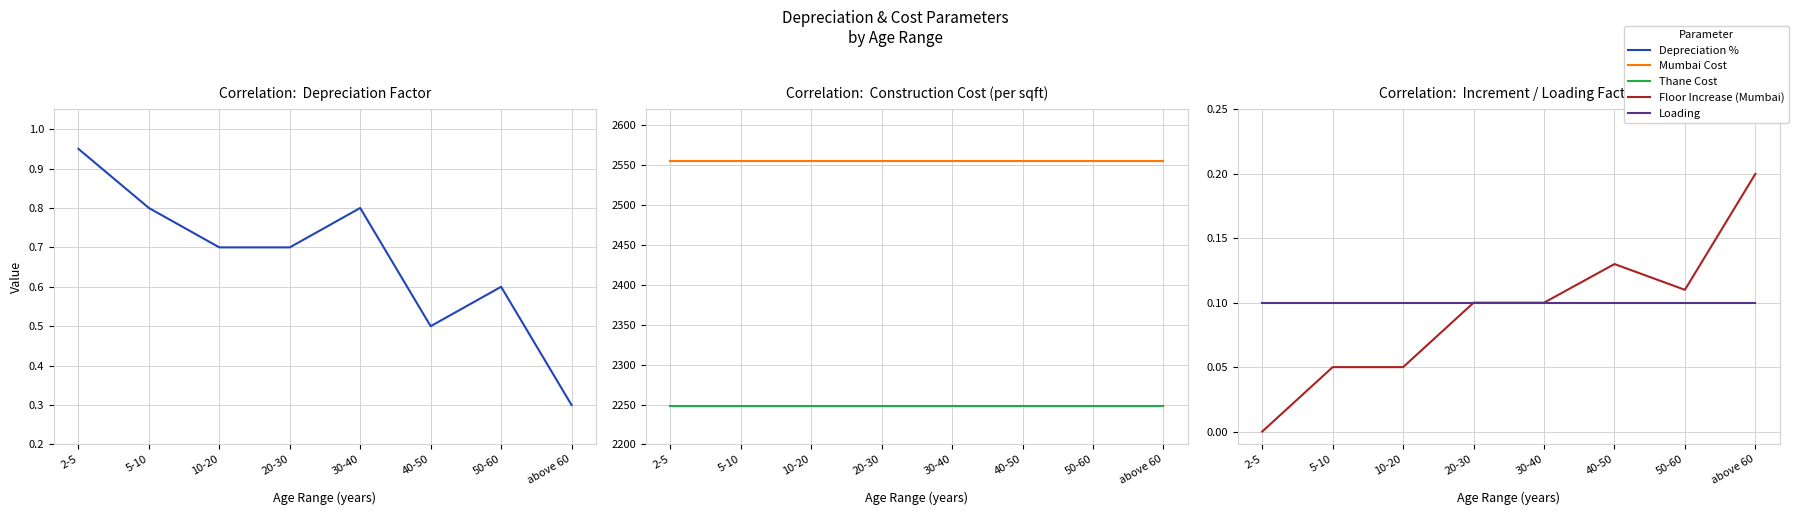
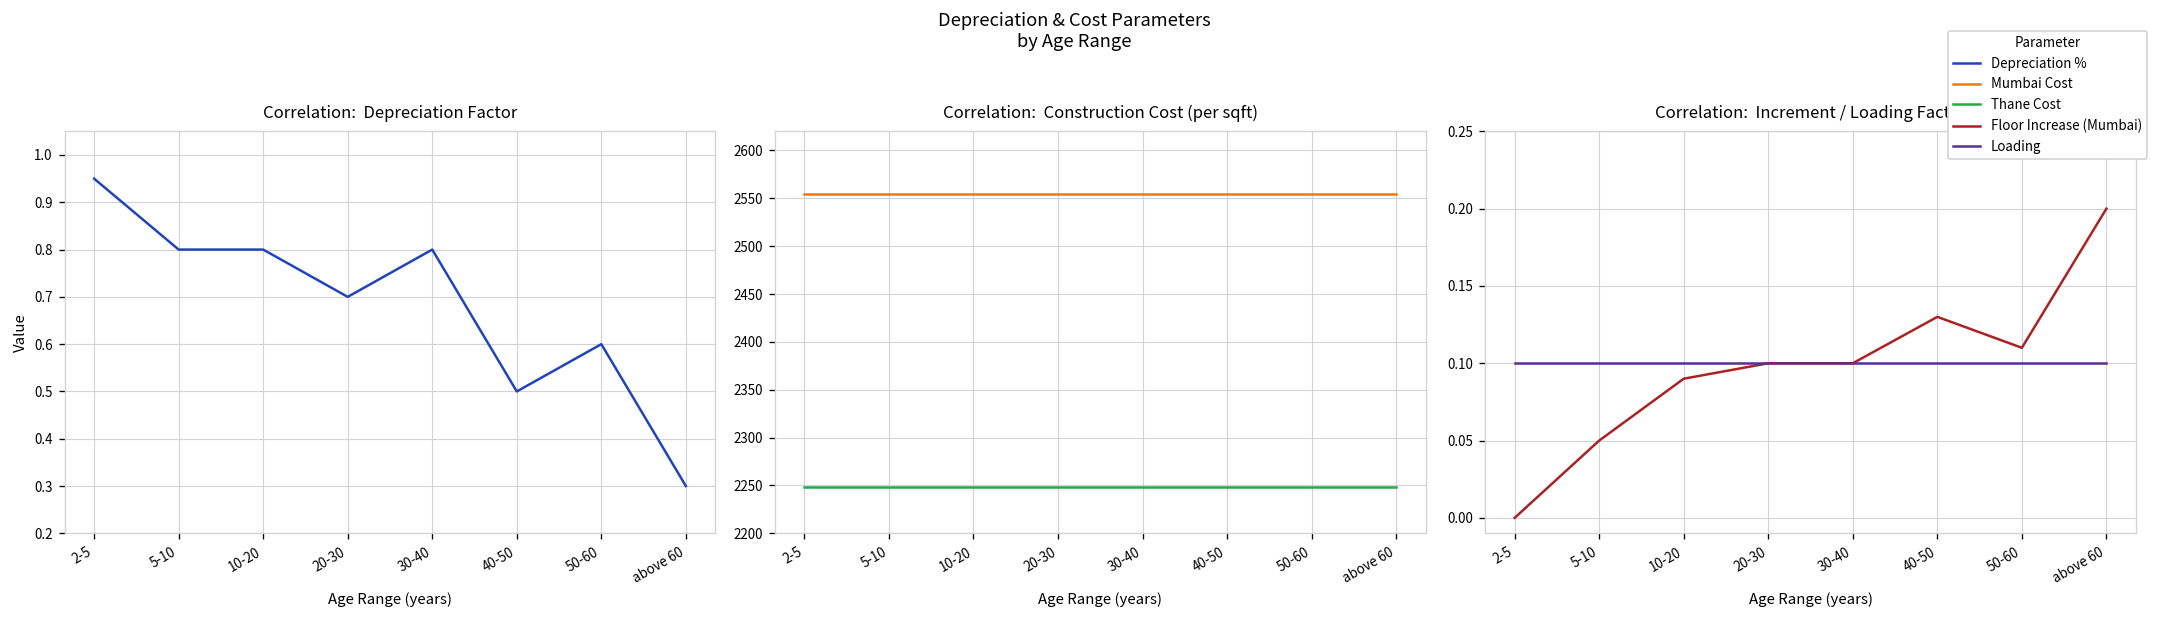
Correlation: Depreciation Factor, 10-20: 0.7 -> 0.8
Correlation: Increment / Loading Factor, Floor Increase (Mumbai), 10-20: 0.05 -> 0.09
